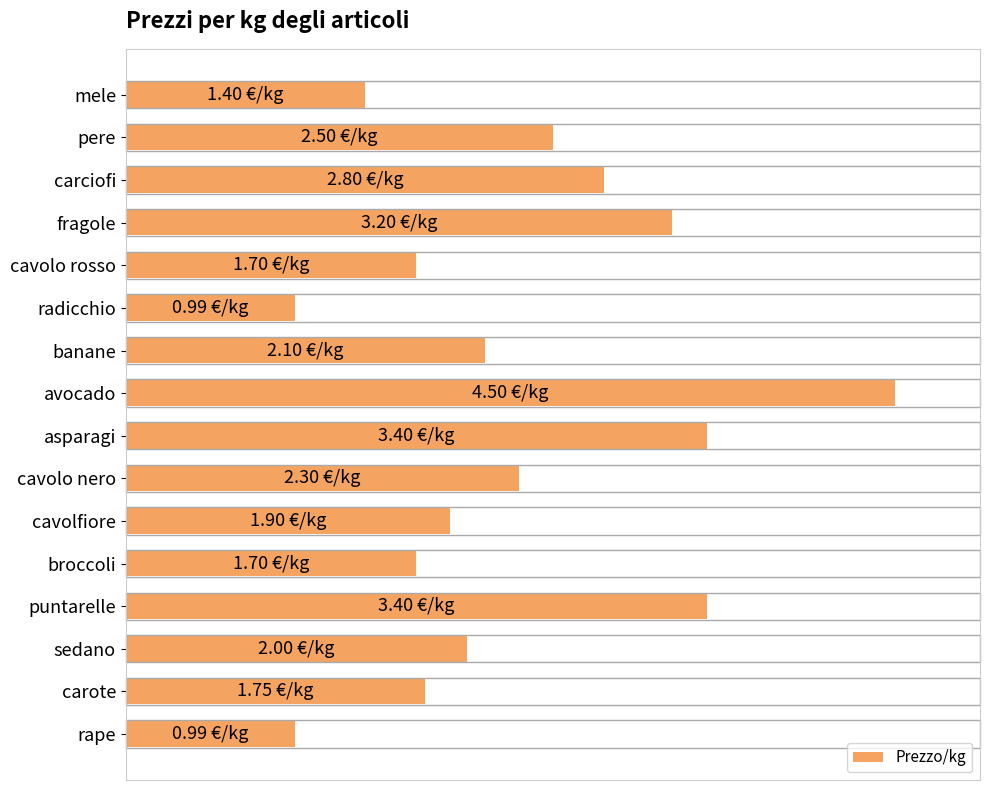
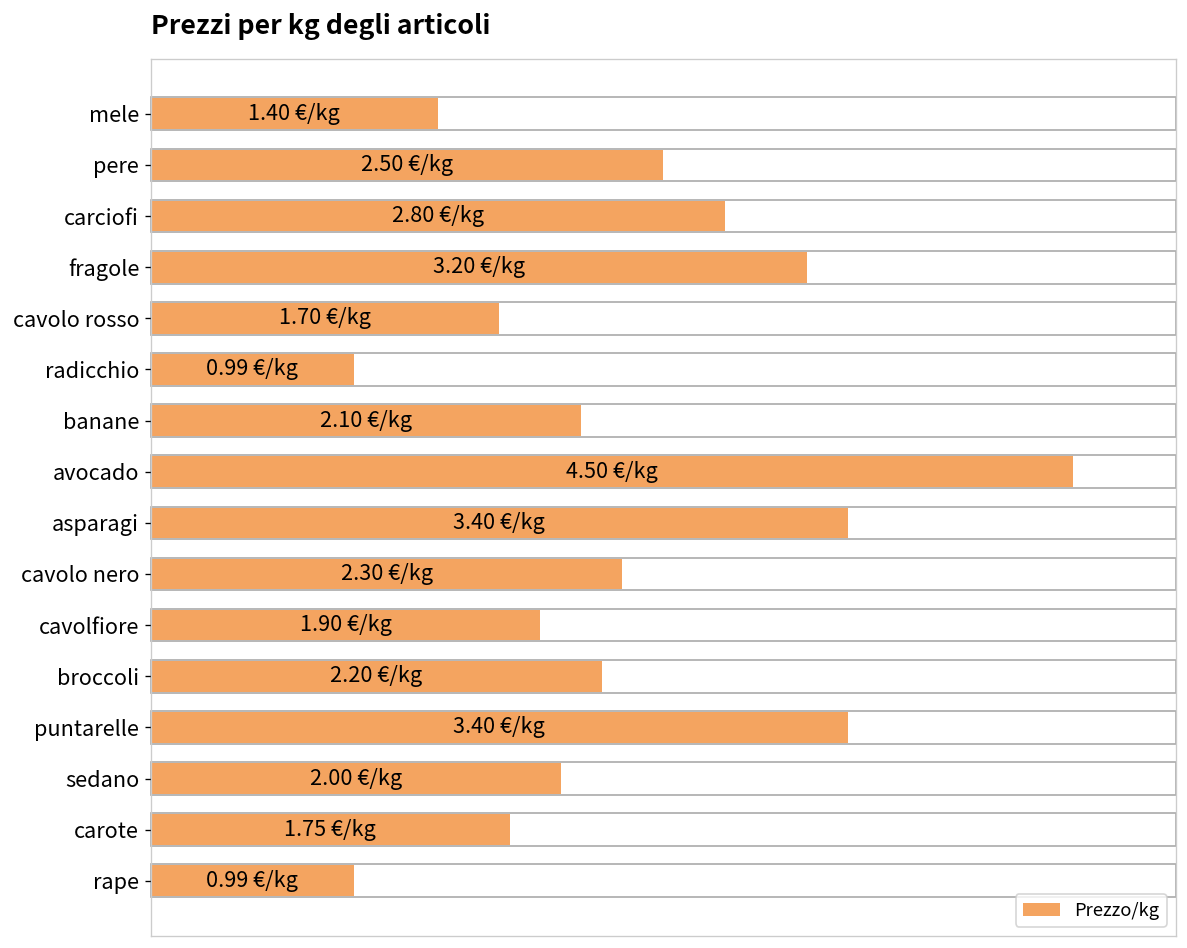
broccoli: 1.70 -> 2.20
